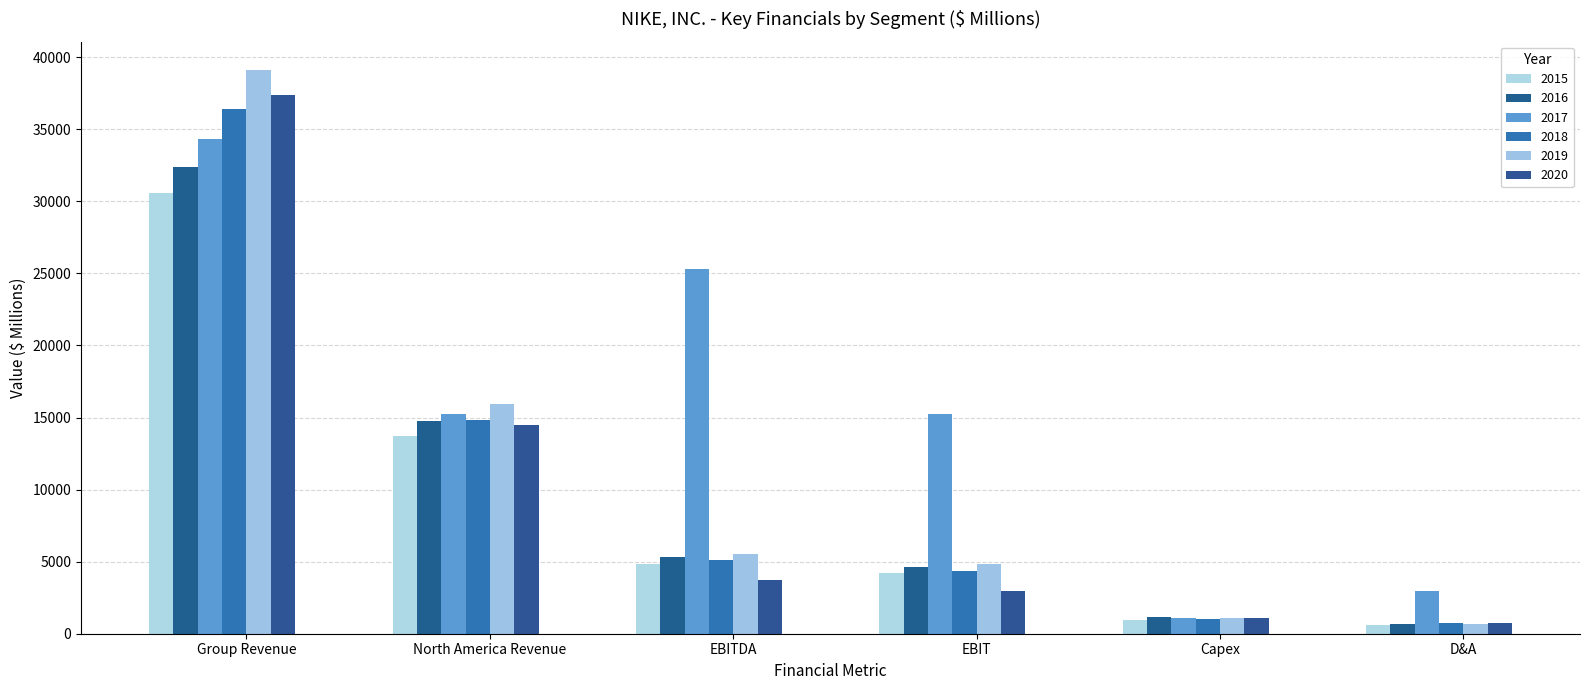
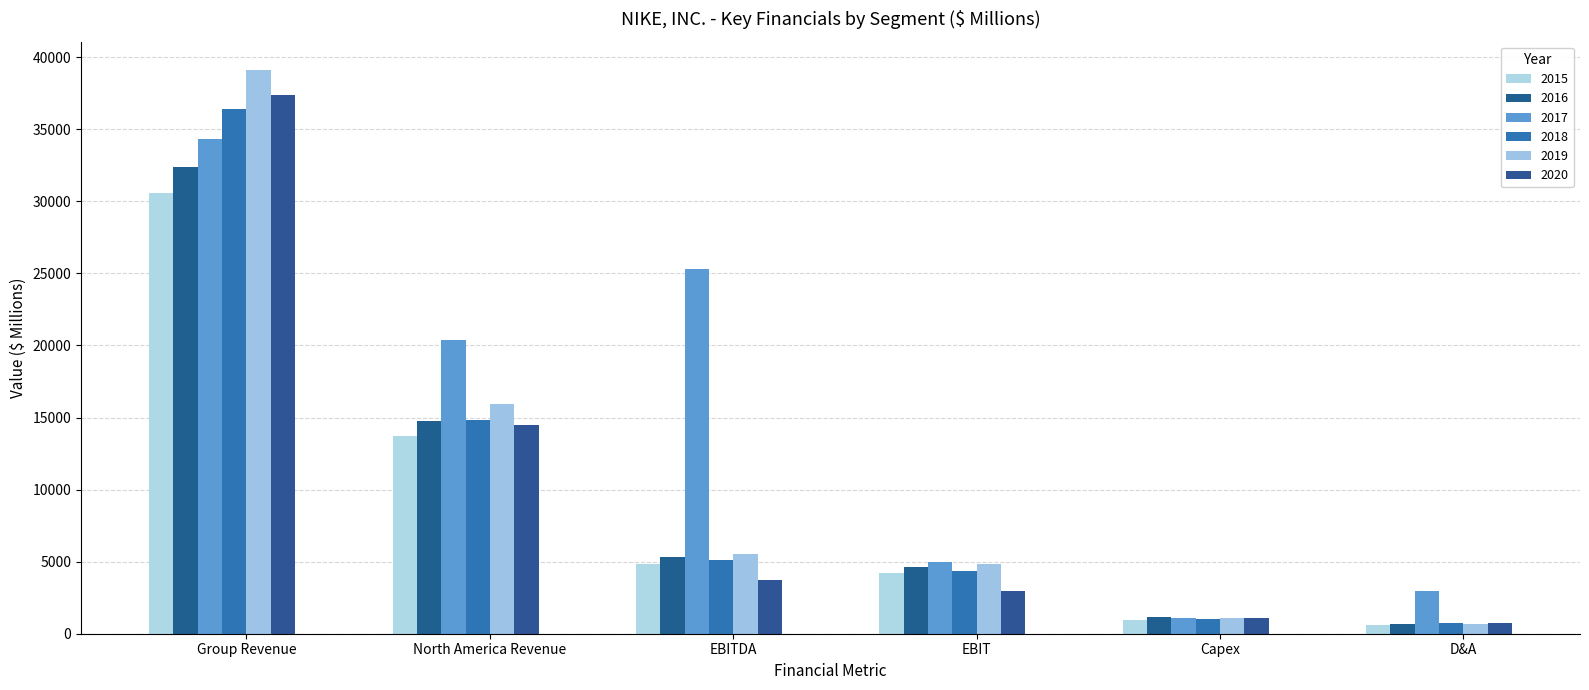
2017, North America Revenue: 15200 -> 20400
2017, EBIT: 15300 -> 4900
